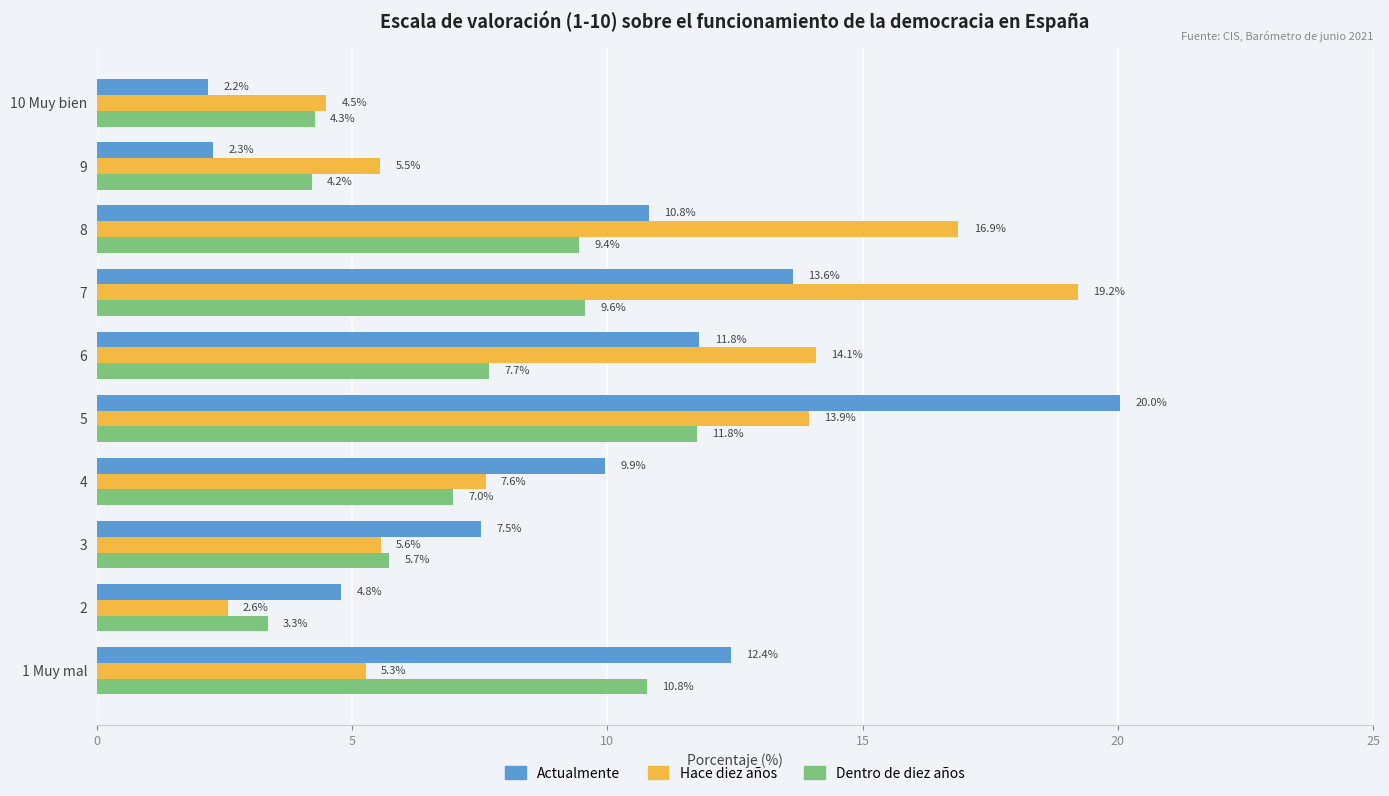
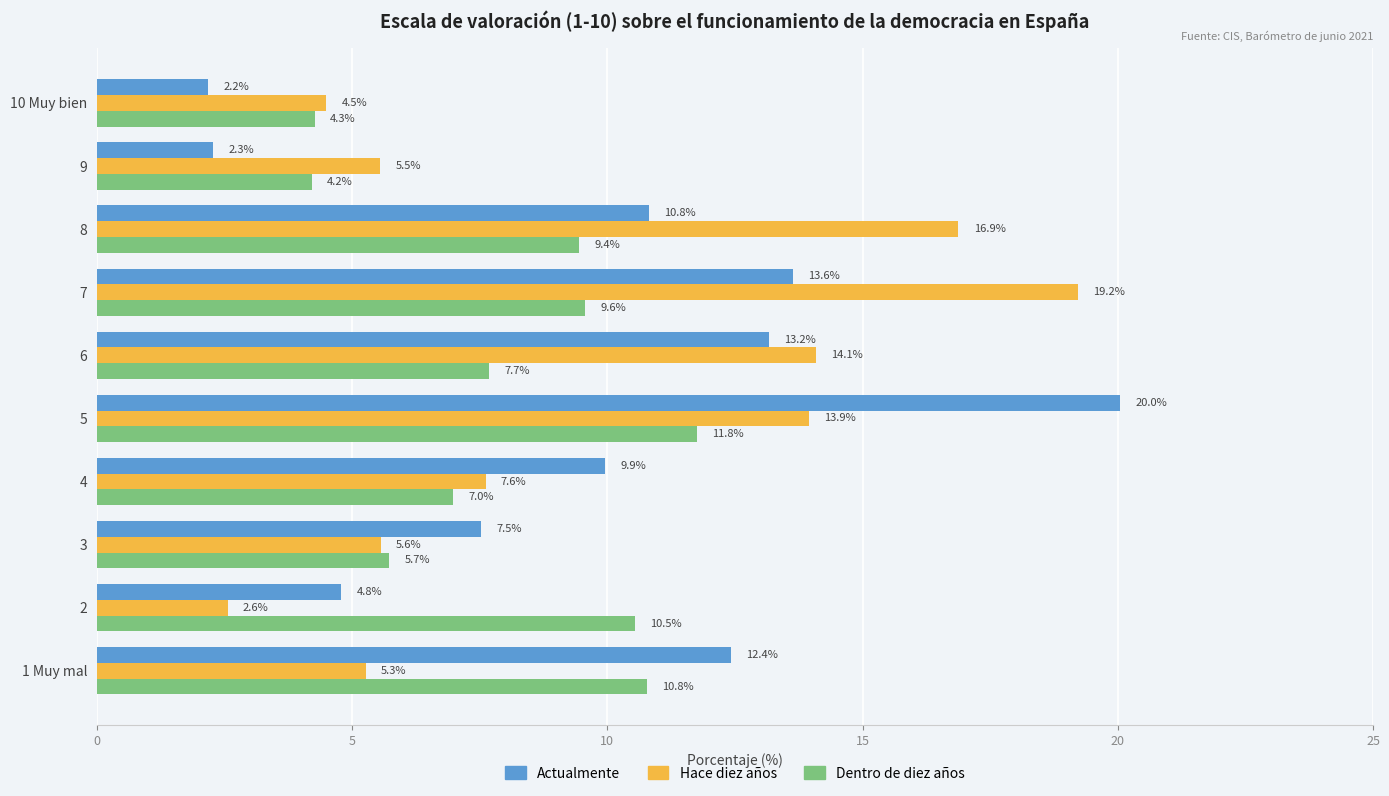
Actualmente, 6: 11.8% -> 13.2%
Dentro de diez años, 2: 3.3% -> 10.5%
